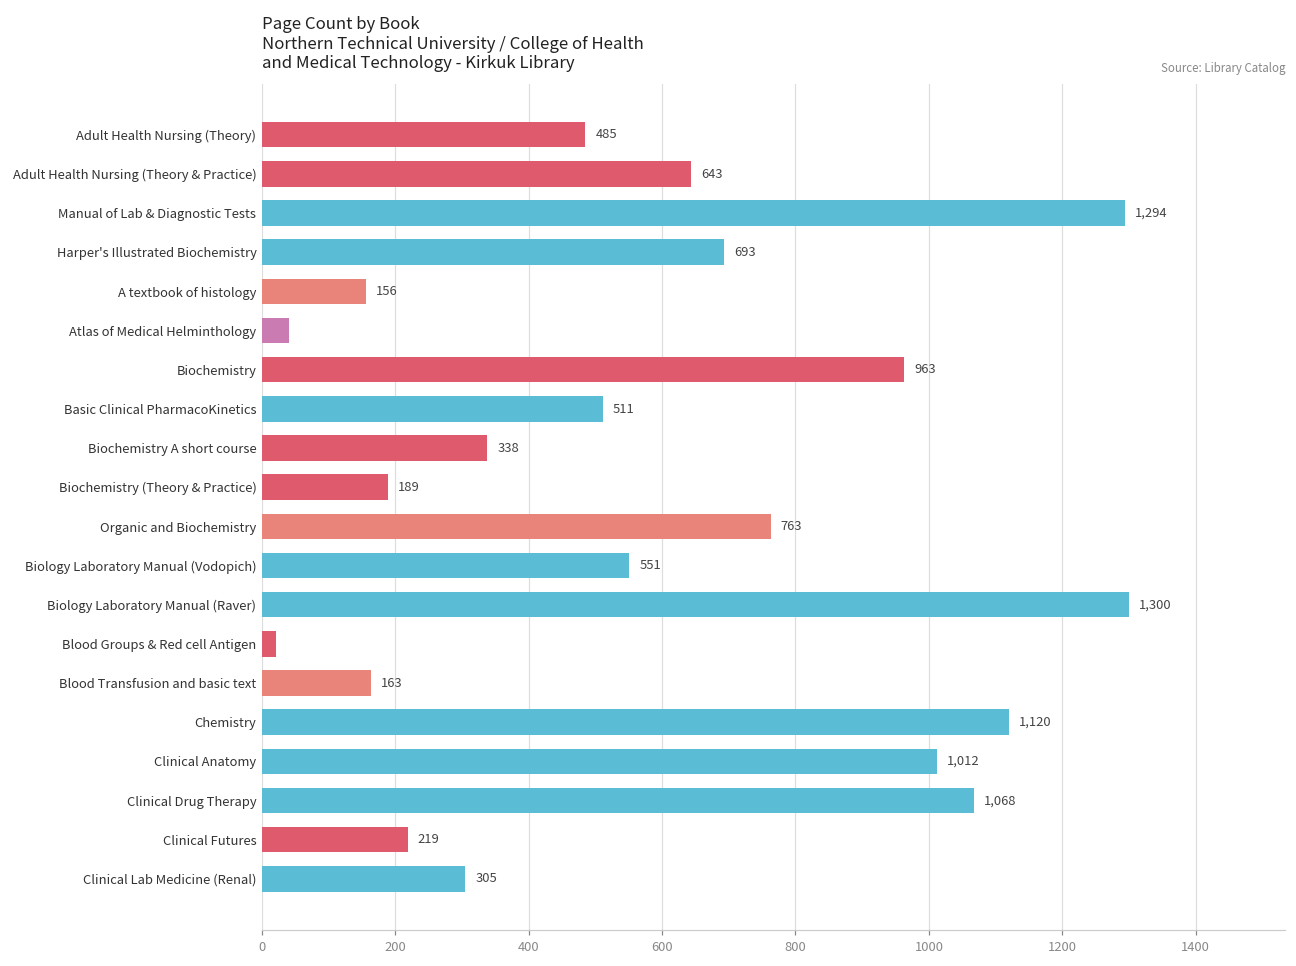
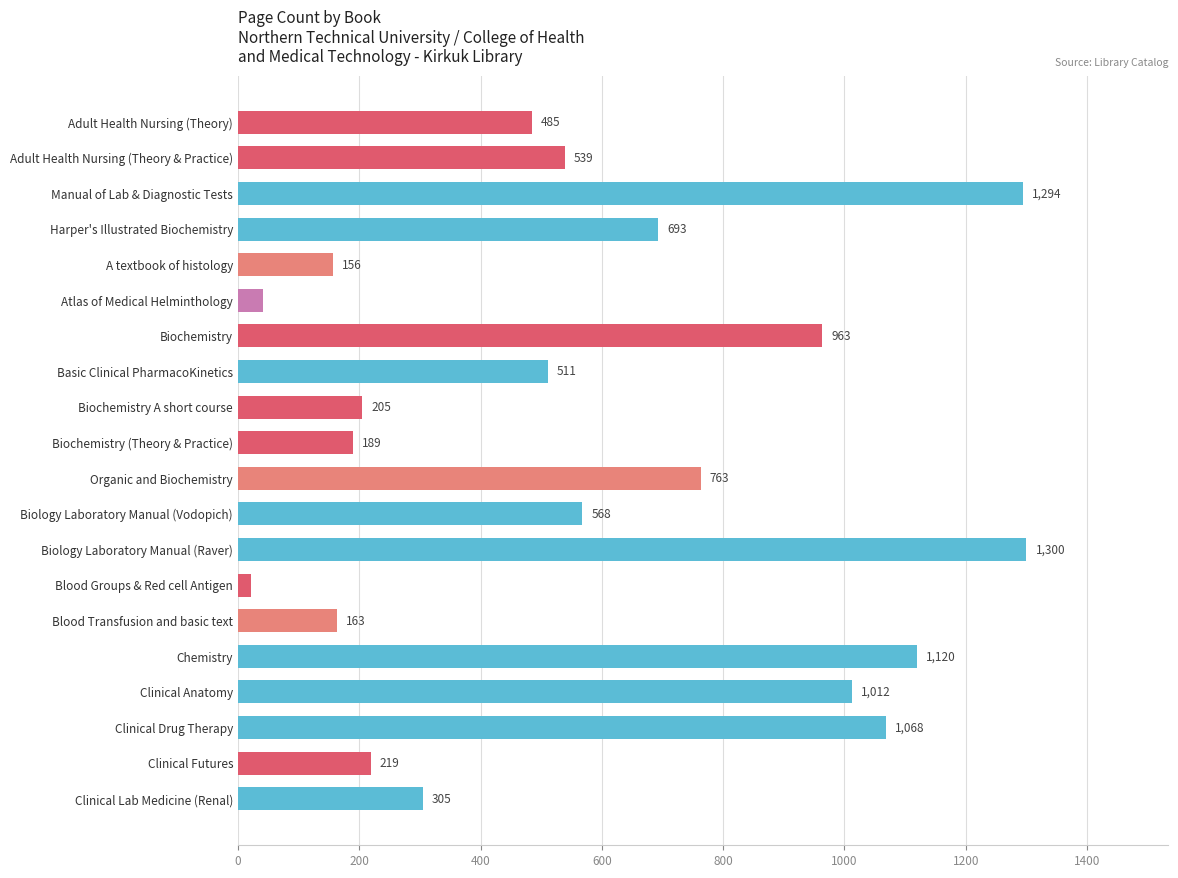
Adult Health Nursing (Theory & Practice): 643 -> 539
Biochemistry A short course: 338 -> 205
Biology Laboratory Manual (Vodopich): 551 -> 568
